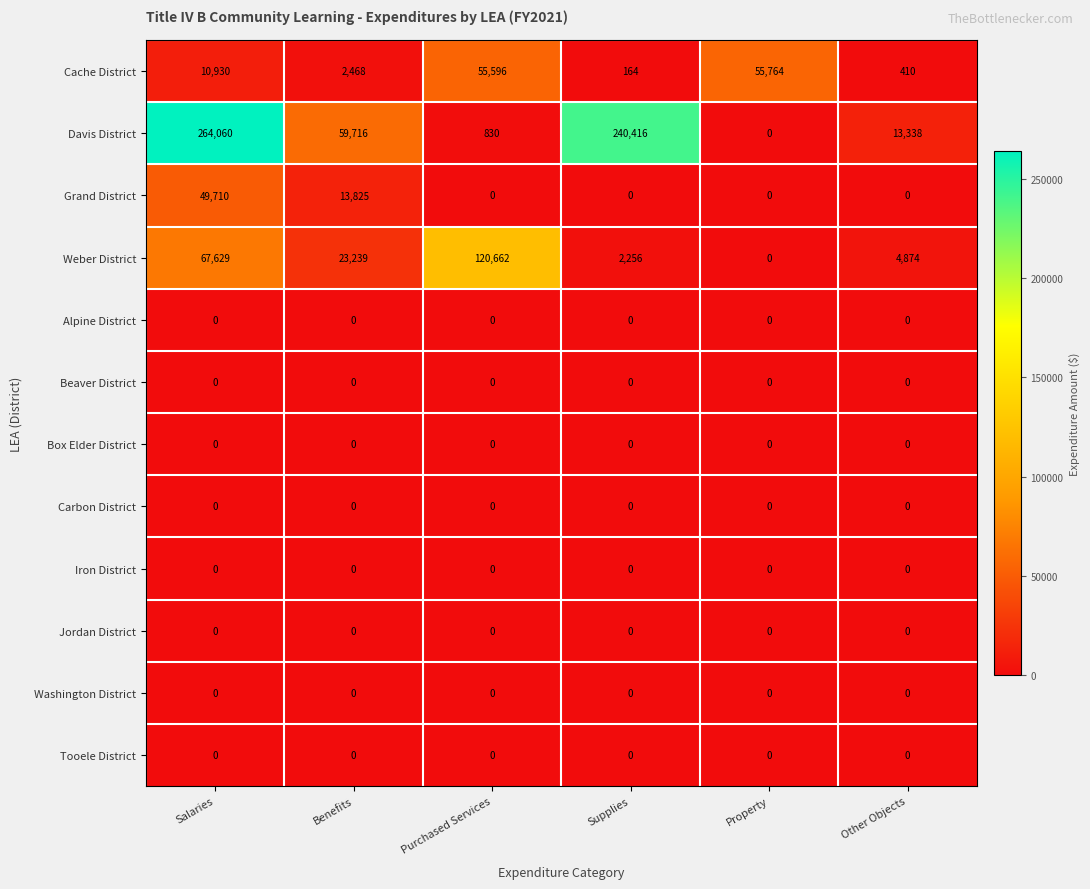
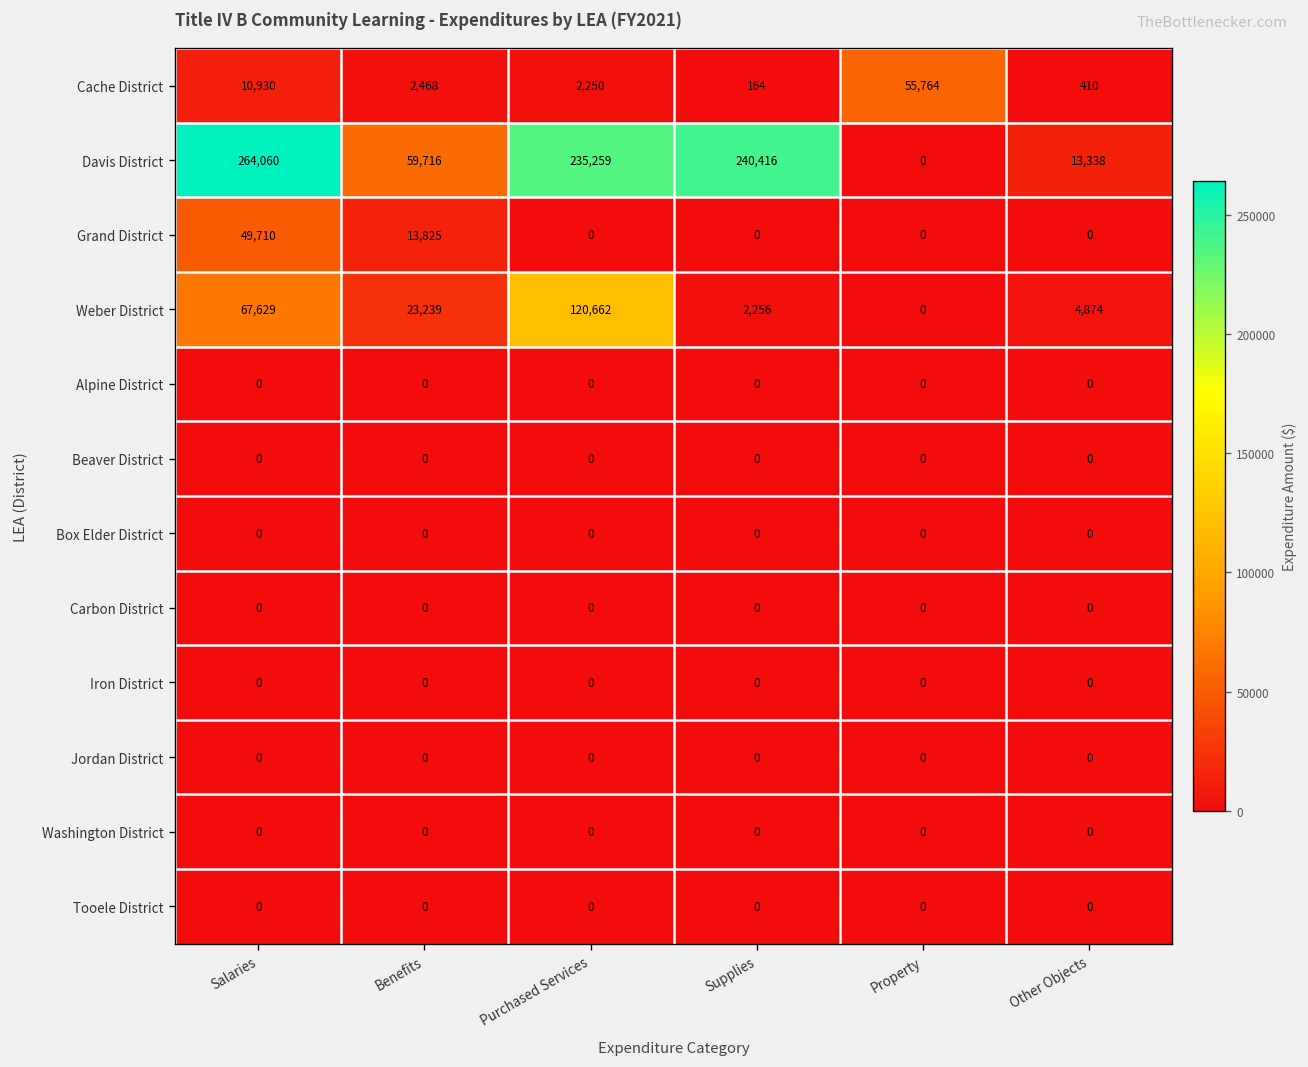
Cache District, Purchased Services: 55,596 -> 2,250
Davis District, Purchased Services: 830 -> 235,259
